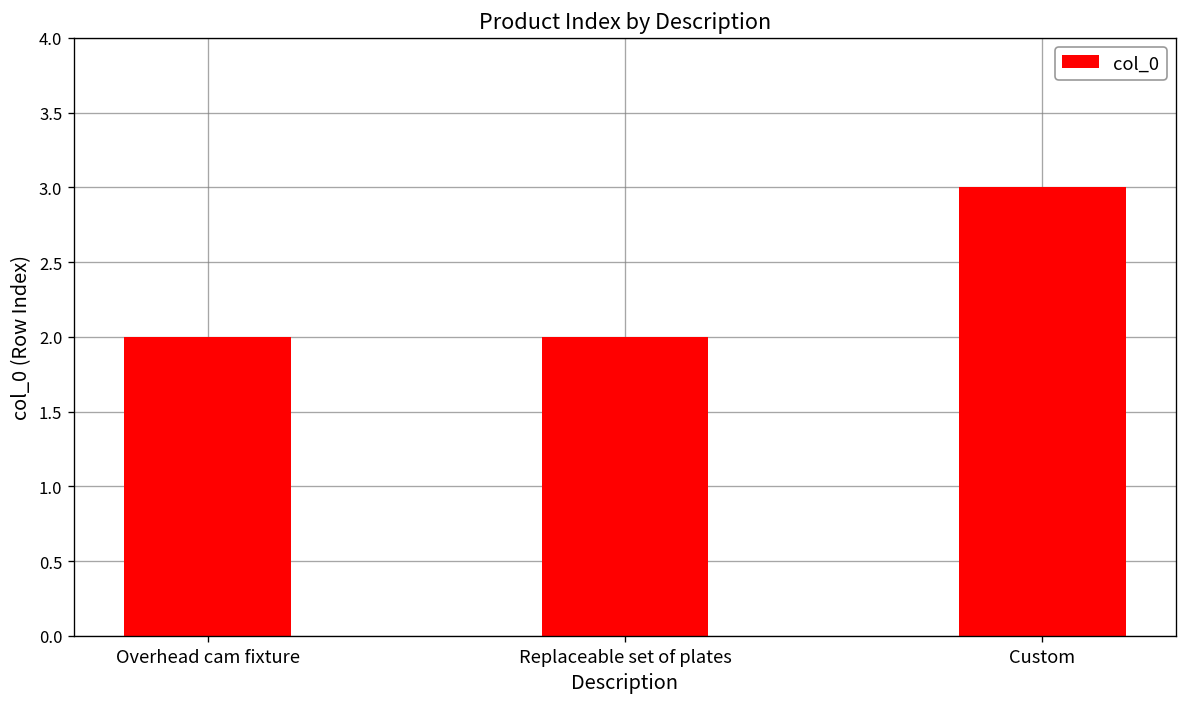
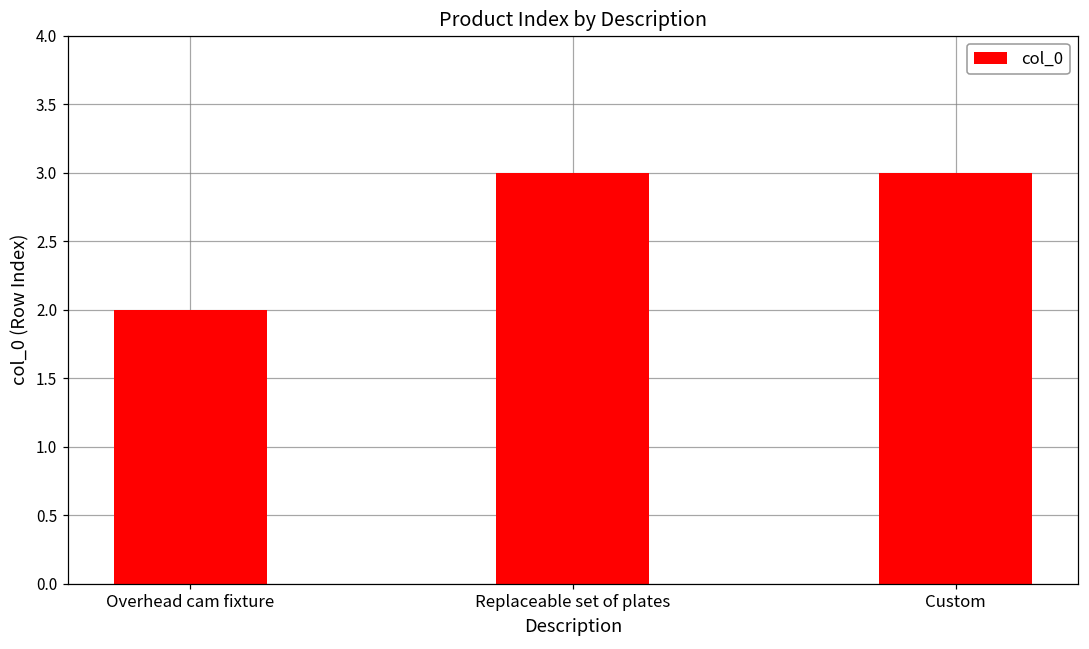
Replaceable set of plates: 2 -> 3
